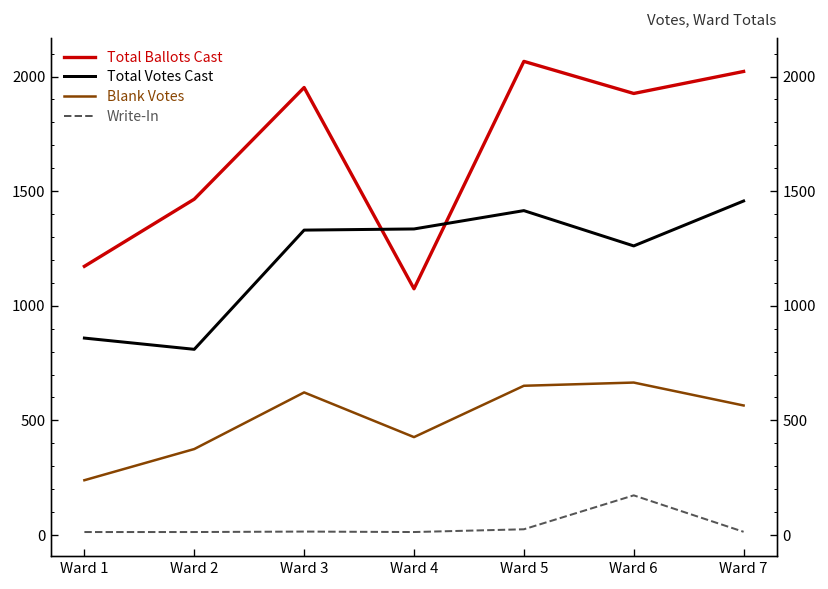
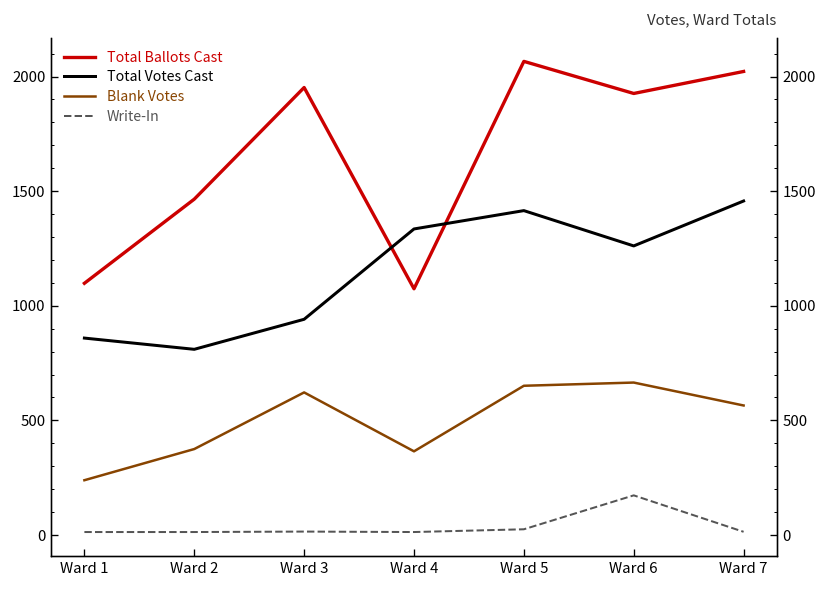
Total Ballots Cast, Ward 1: 1170 -> 1100
Total Votes Cast, Ward 3: 1330 -> 940
Blank Votes, Ward 4: 430 -> 370
